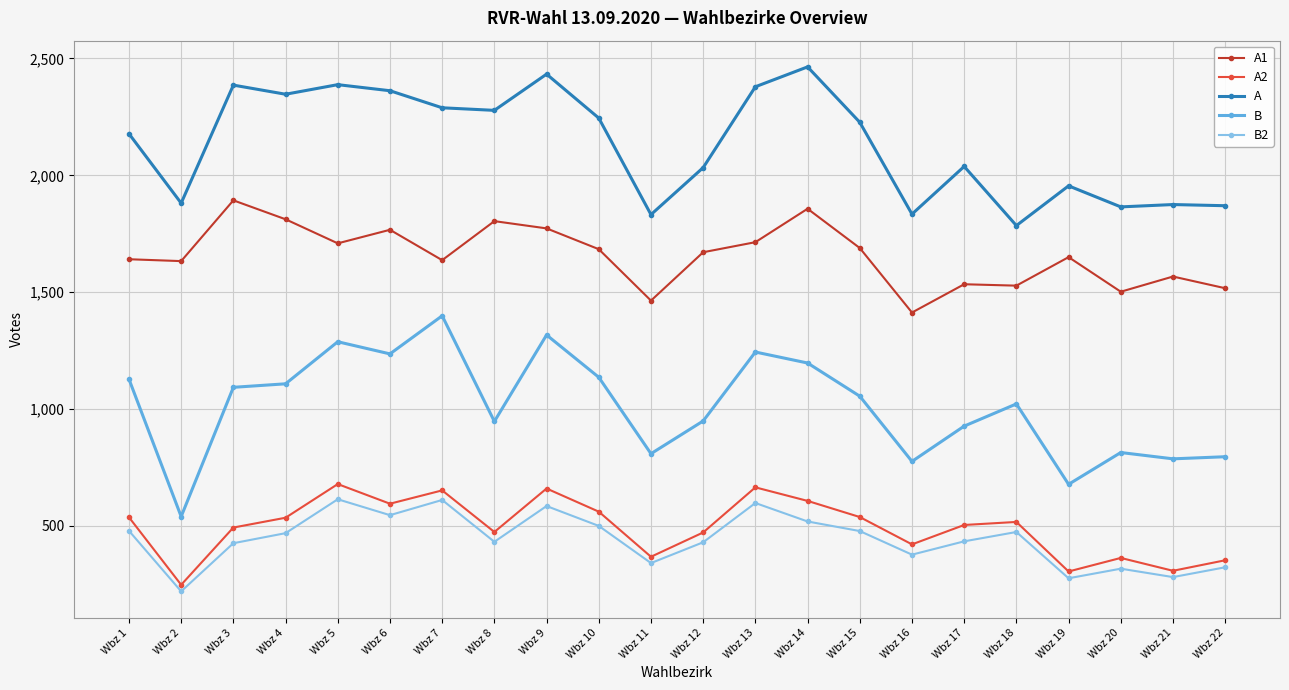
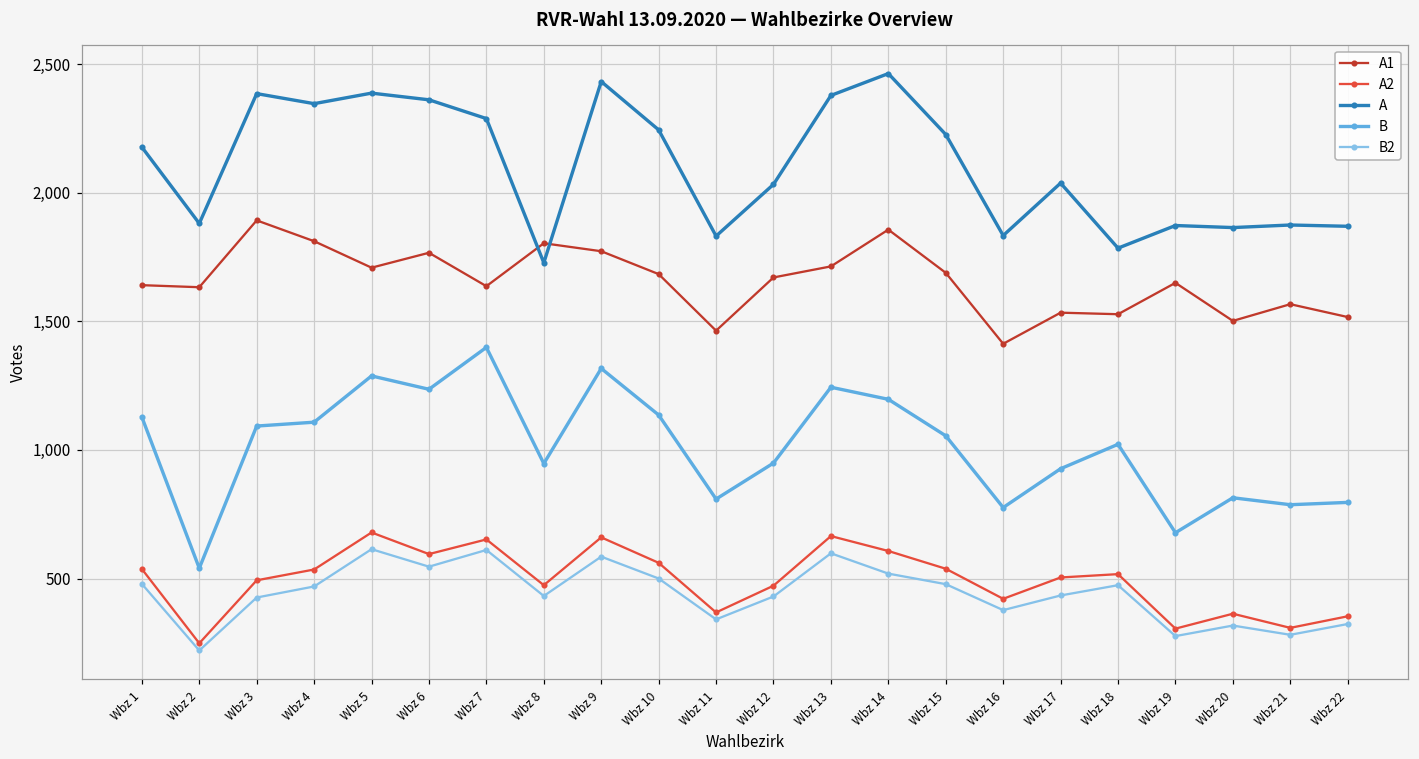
A, Wbz 8: 2,280 -> 1,730
A, Wbz 19: 1,960 -> 1,870
